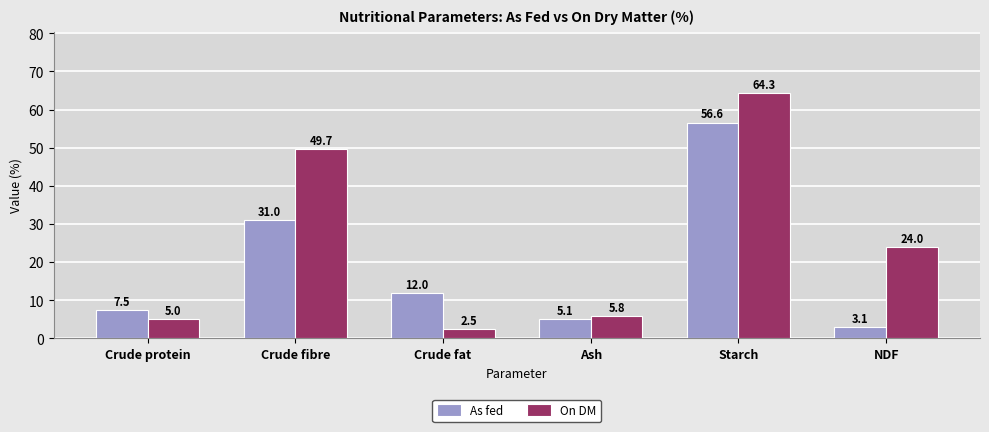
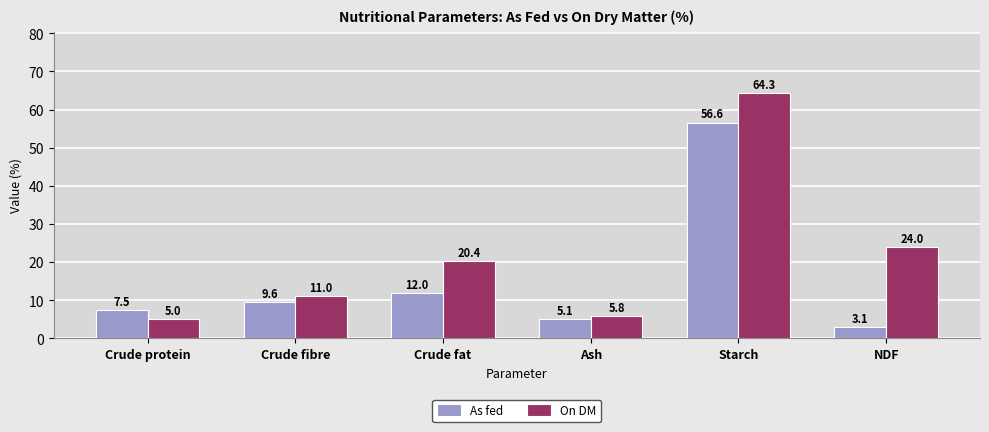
As fed, Crude fibre: 31.0 -> 9.6
On DM, Crude fibre: 49.7 -> 11.0
On DM, Crude fat: 2.5 -> 20.4
